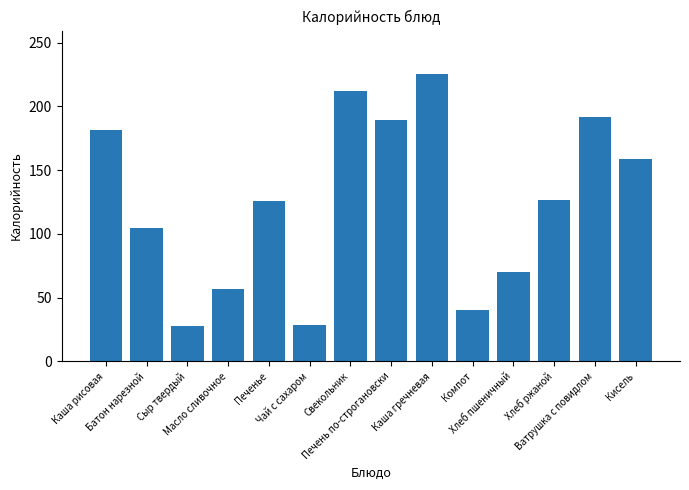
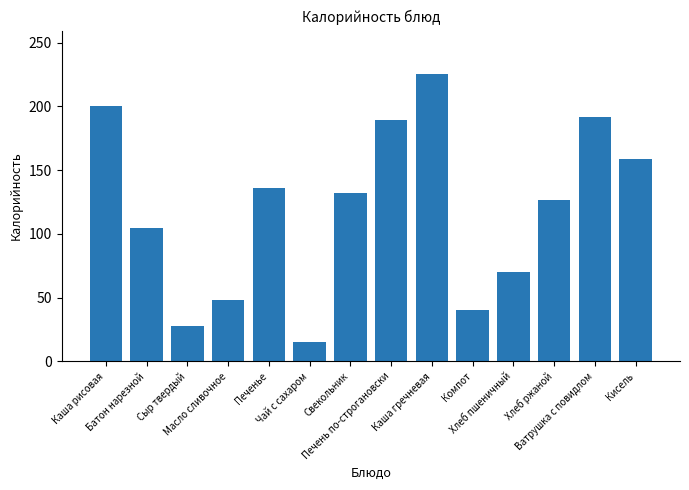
Каша рисовая: 182 -> 201
Масло сливочное: 57 -> 48
Печенье: 126 -> 136
Чай с сахаром: 28 -> 15
Свекольник: 212 -> 132
